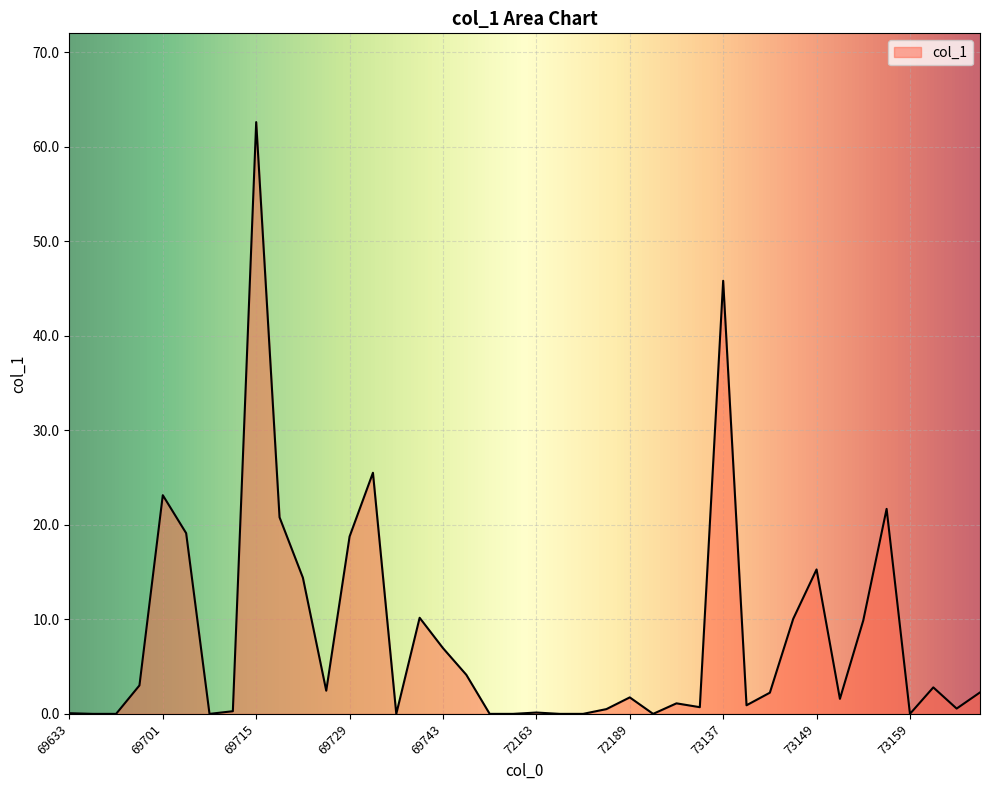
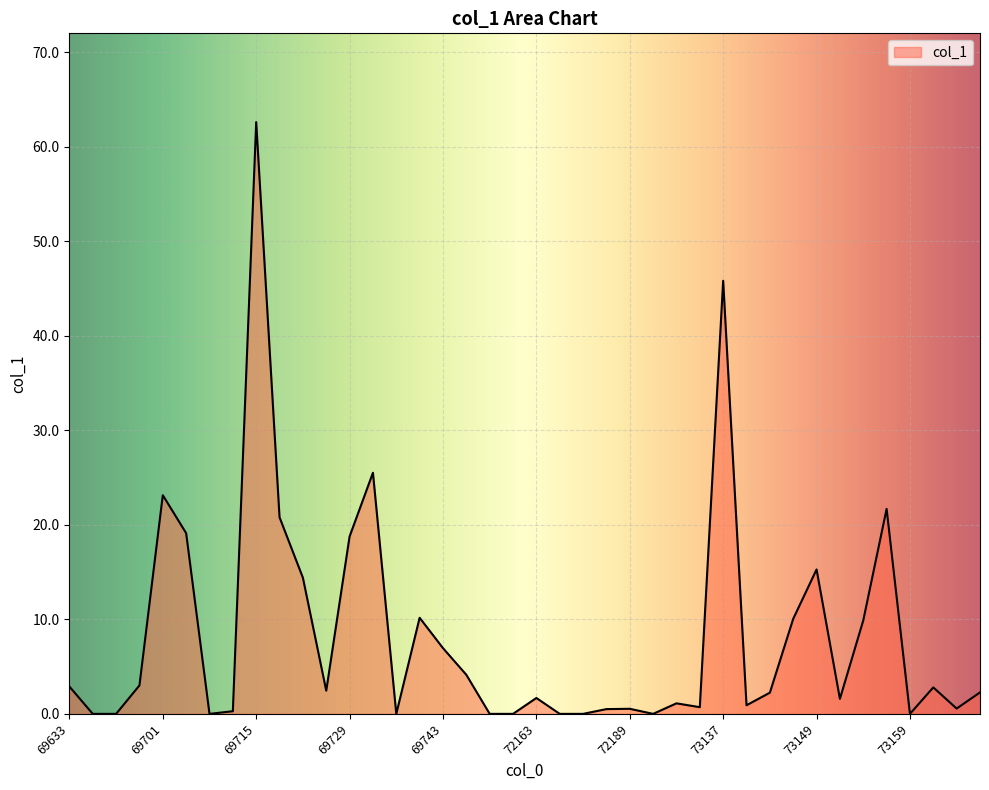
69633: 0 -> 3
72163: 0 -> 2
72189: 2 -> 1
